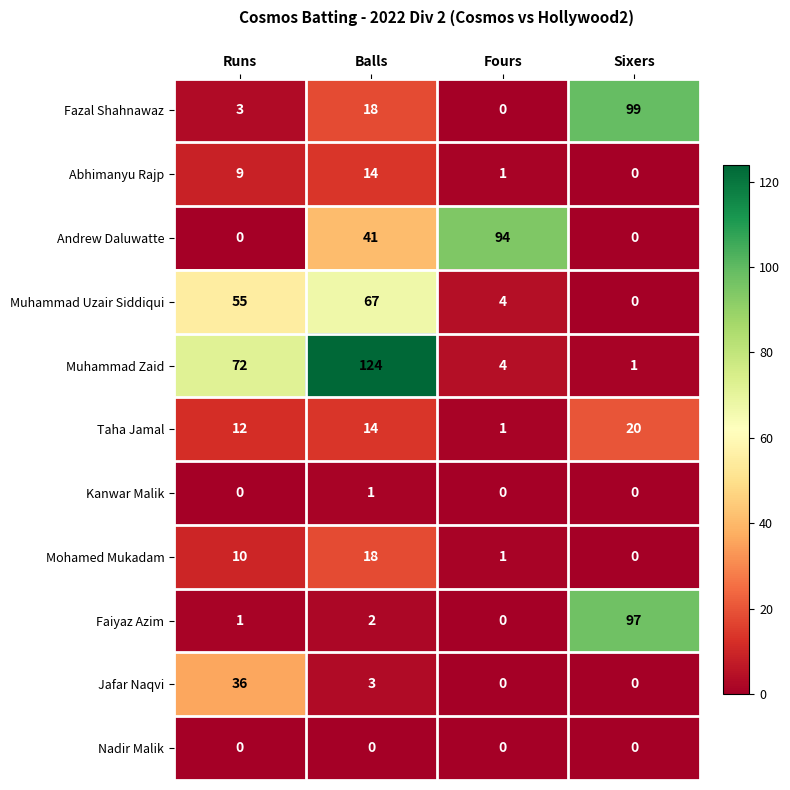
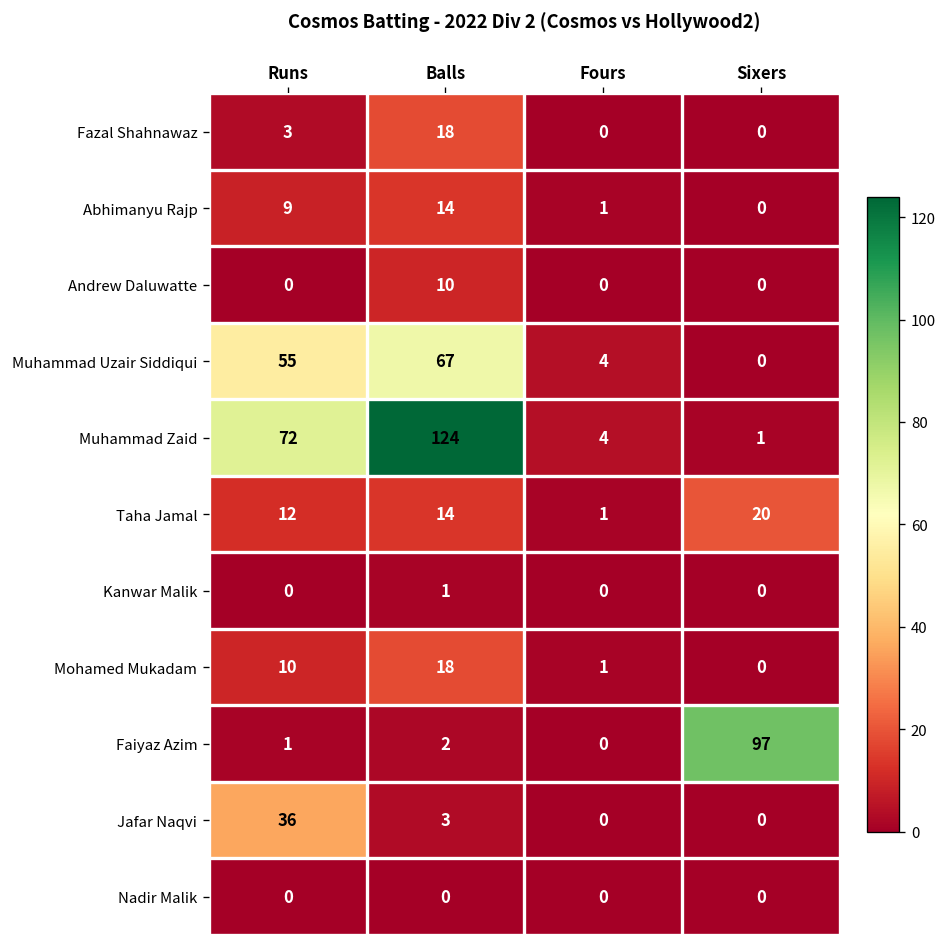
Fazal Shahnawaz, Sixers: 99 -> 0
Andrew Daluwatte, Balls: 41 -> 10
Andrew Daluwatte, Fours: 94 -> 0
